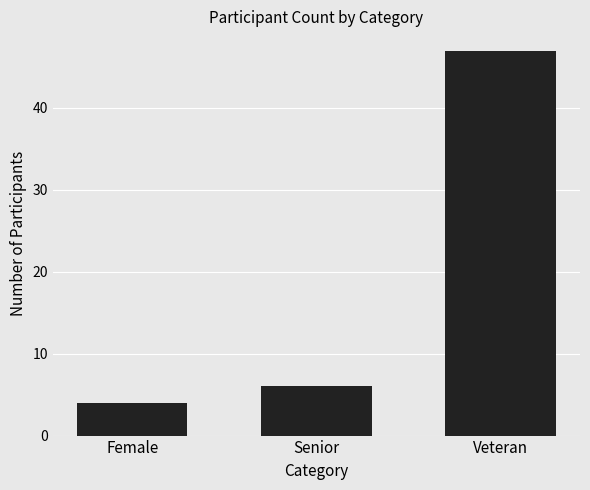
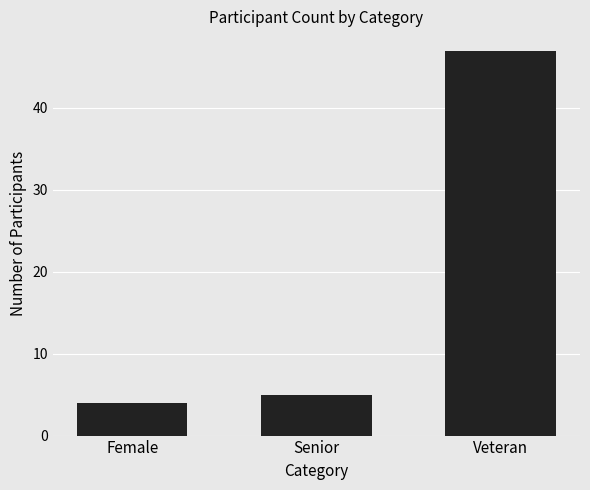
Senior: 6 -> 5
